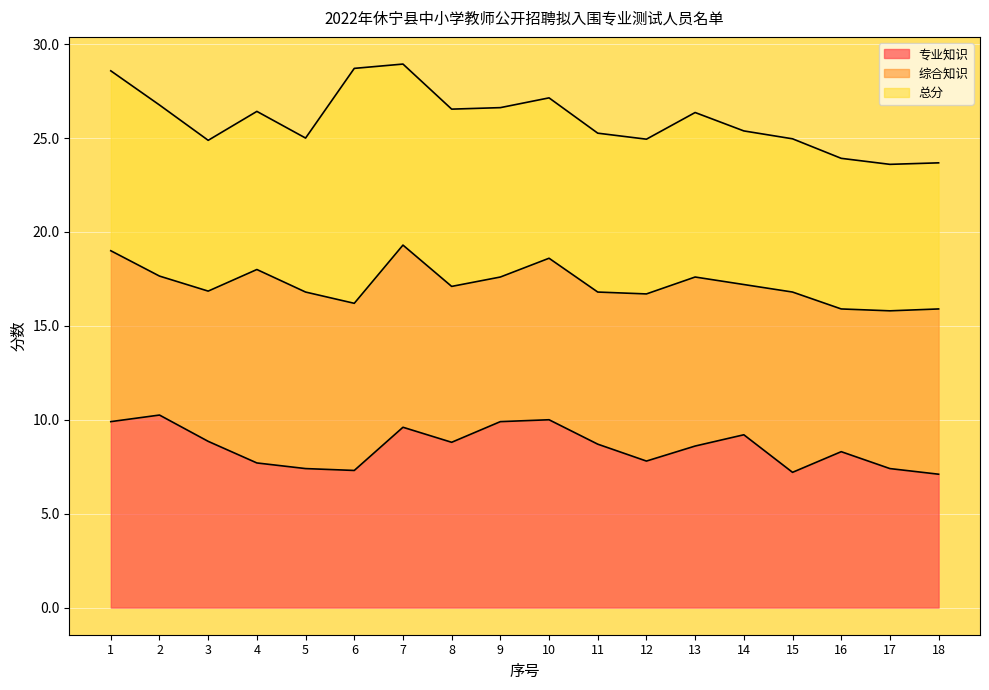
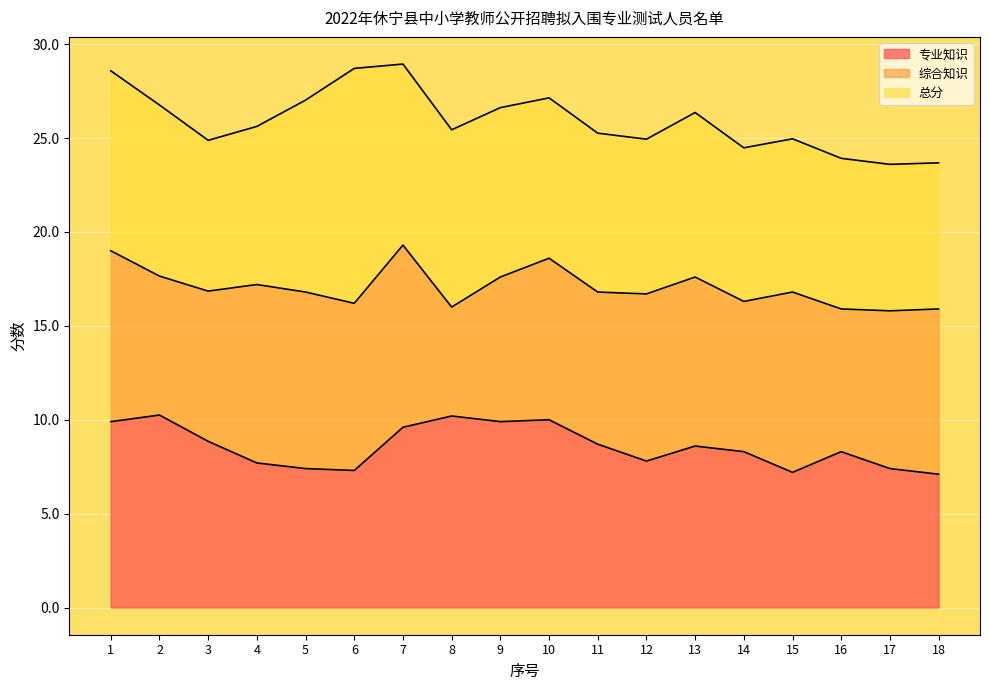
综合知识, 4: 10.3 -> 9.5
总分, 5: 8.2 -> 10.2
专业知识, 8: 8.8 -> 10.2
综合知识, 8: 8.3 -> 5.8
专业知识, 14: 9.2 -> 8.3
